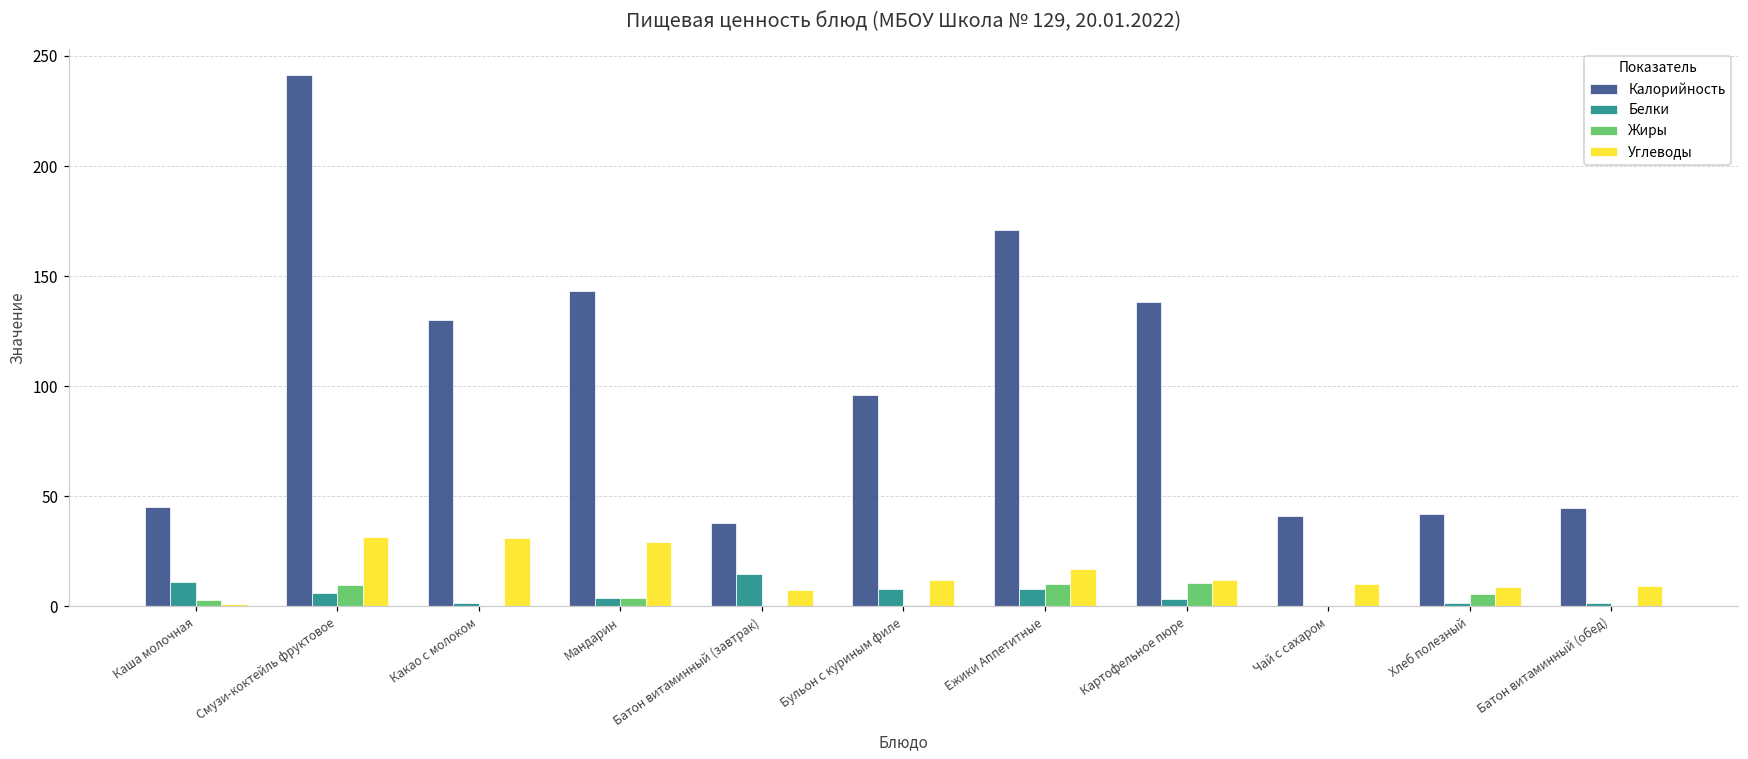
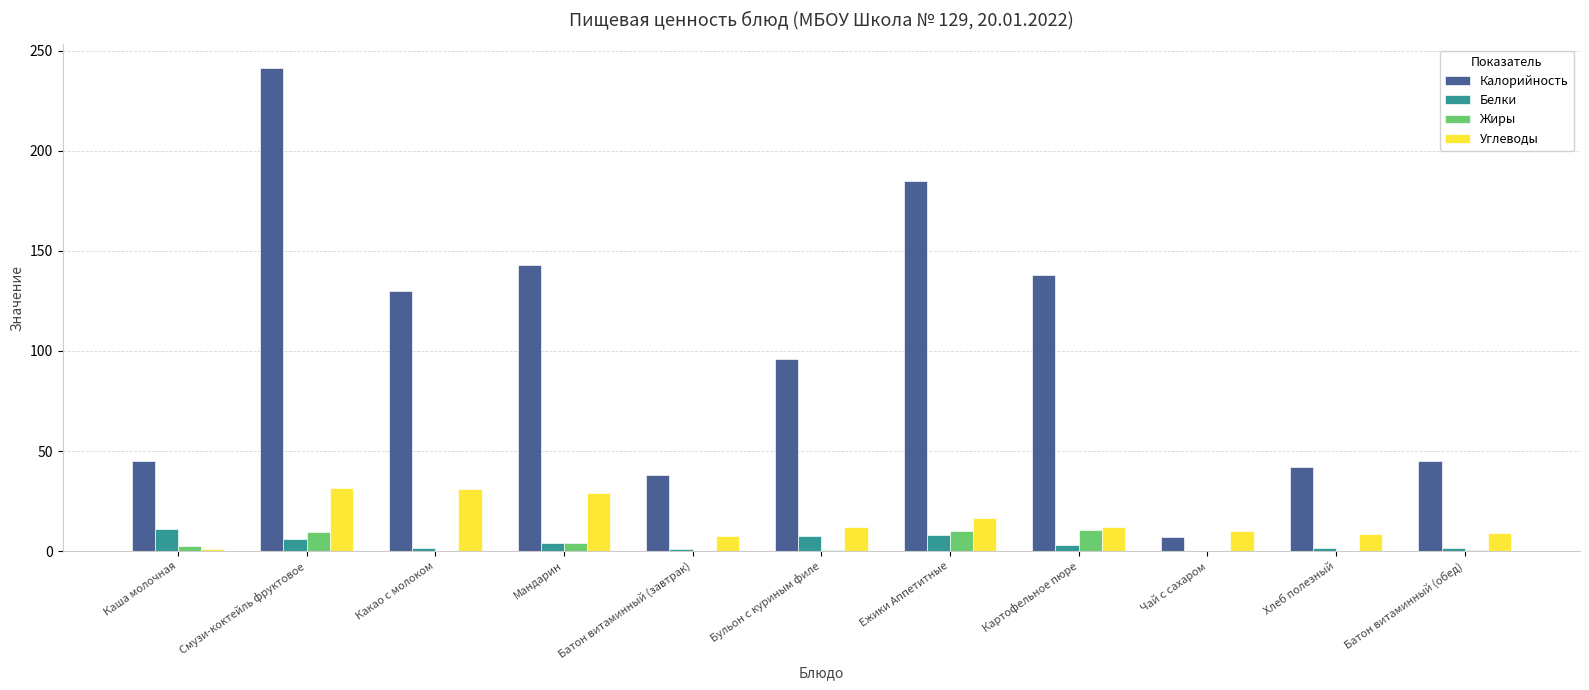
Белки, Батон витаминный (завтрак): 15 -> 1
Калорийность, Ежики Аппетитные: 171 -> 185
Калорийность, Чай с сахаром: 41 -> 7
Жиры, Хлеб полезный: 5 -> 0
